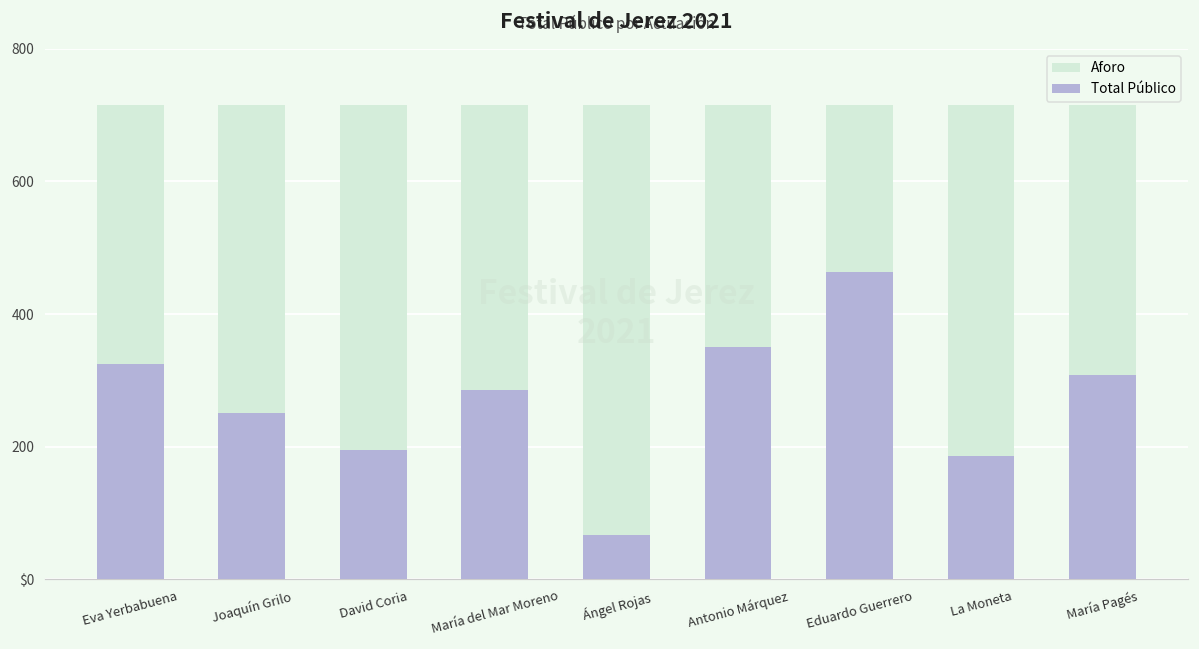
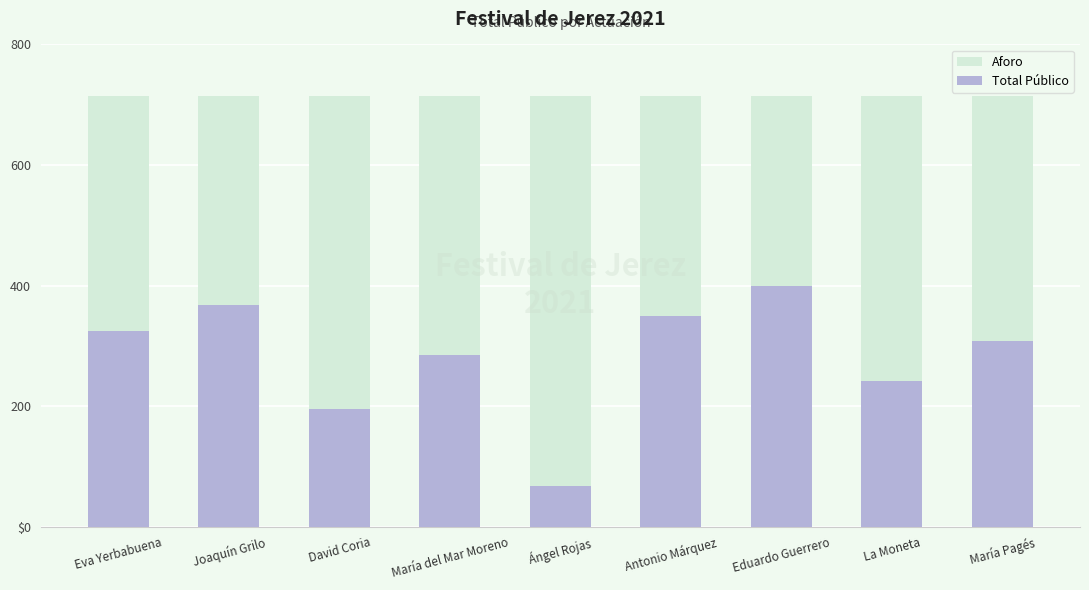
Total Público, Joaquín Grilo: 250 -> 370
Total Público, Eduardo Guerrero: 460 -> 400
Total Público, La Moneta: 190 -> 240
